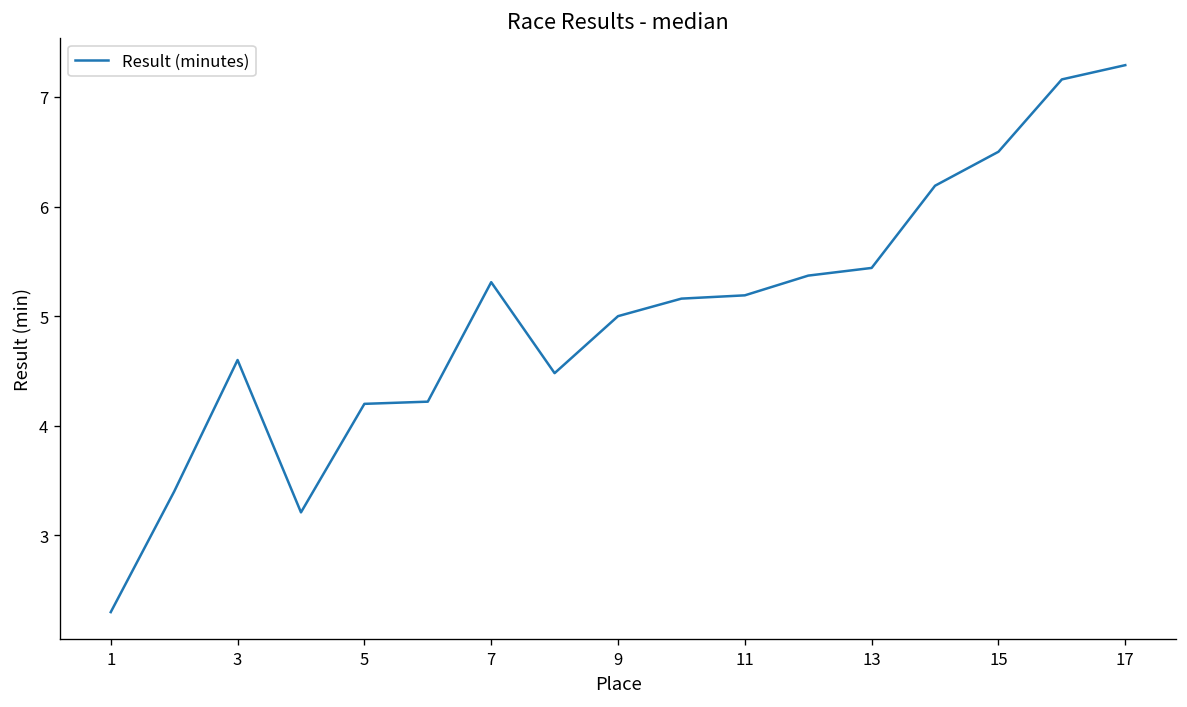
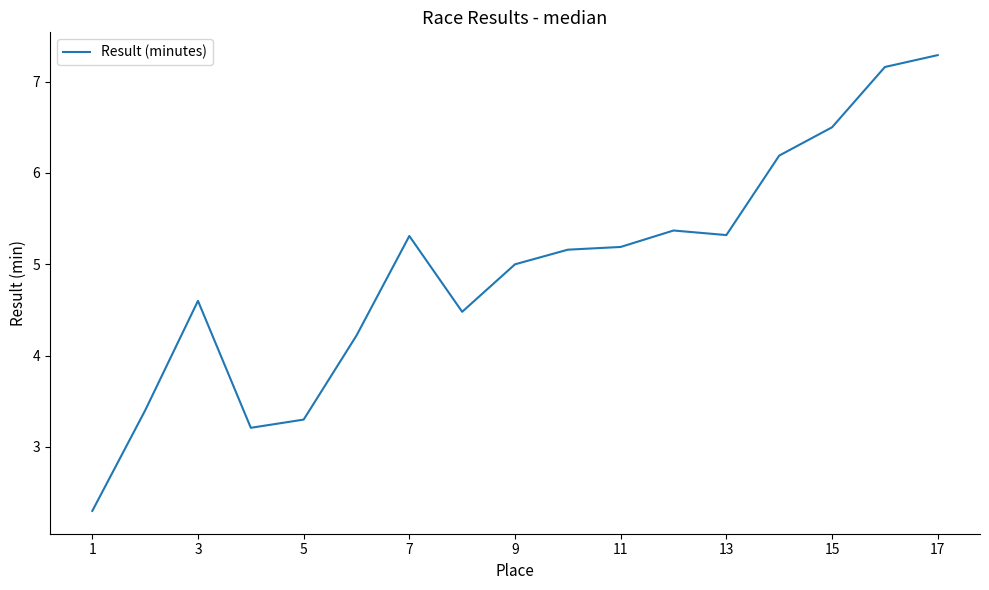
5: 4.2 -> 3.3
13: 5.4 -> 5.3
